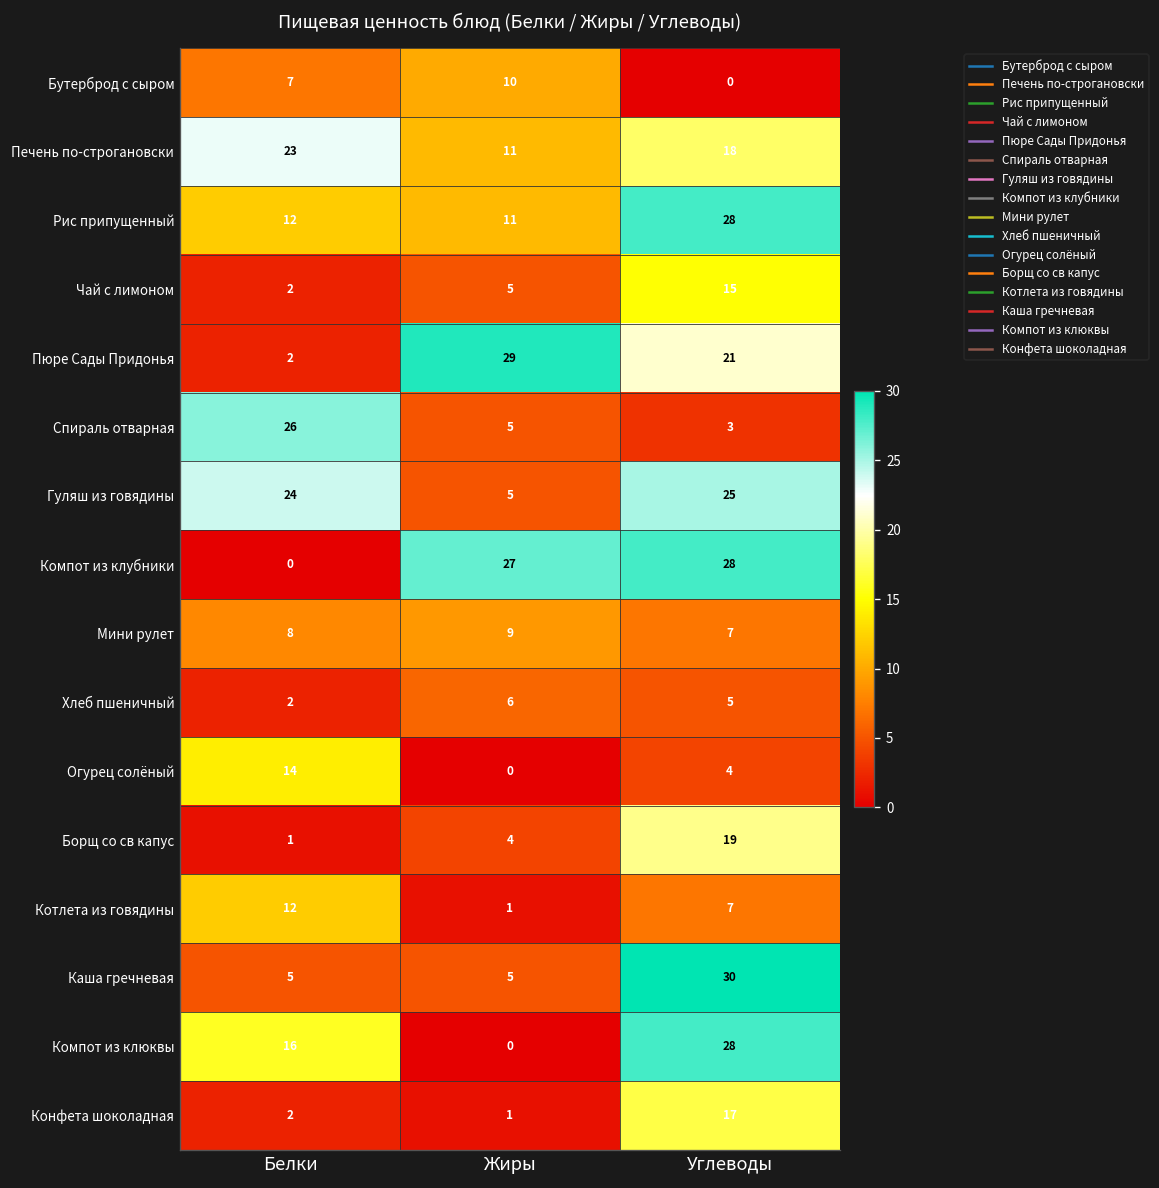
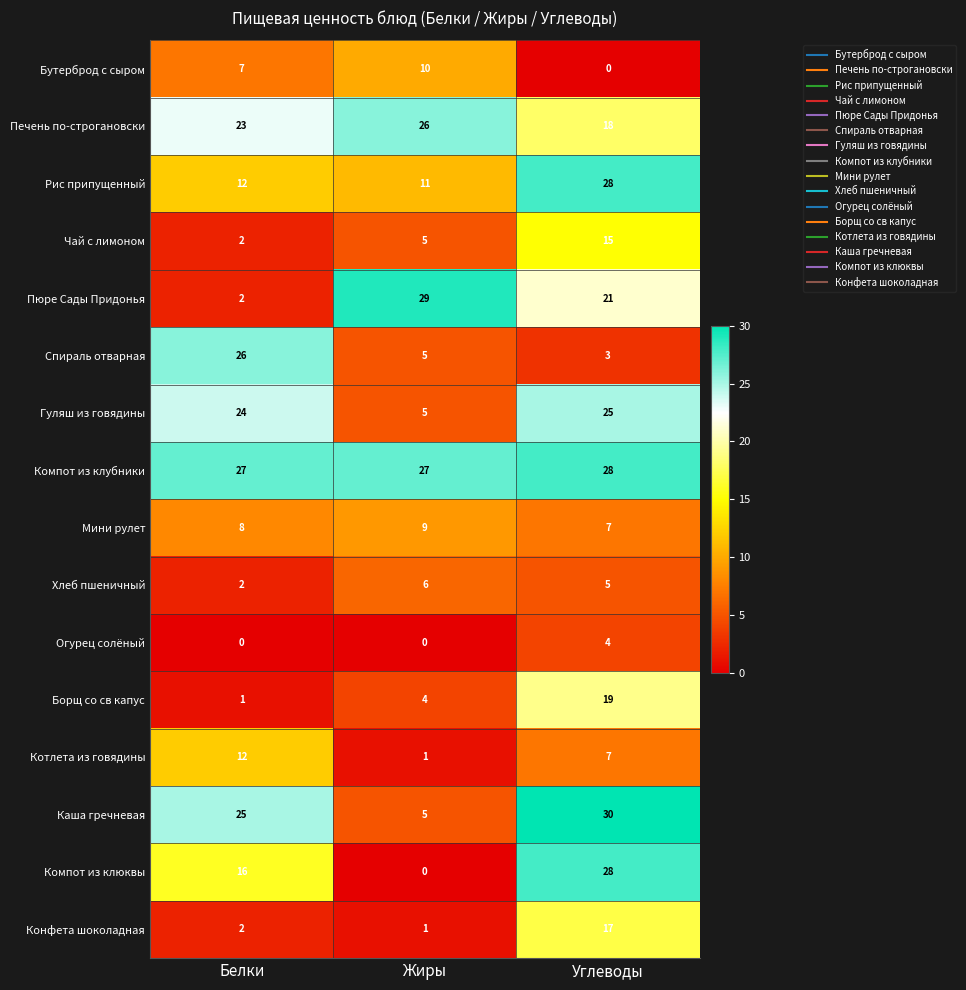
Печень по-строгановски, Жиры: 11 -> 26
Компот из клубники, Белки: 0 -> 27
Огурец солёный, Белки: 14 -> 0
Каша гречневая, Белки: 5 -> 25
